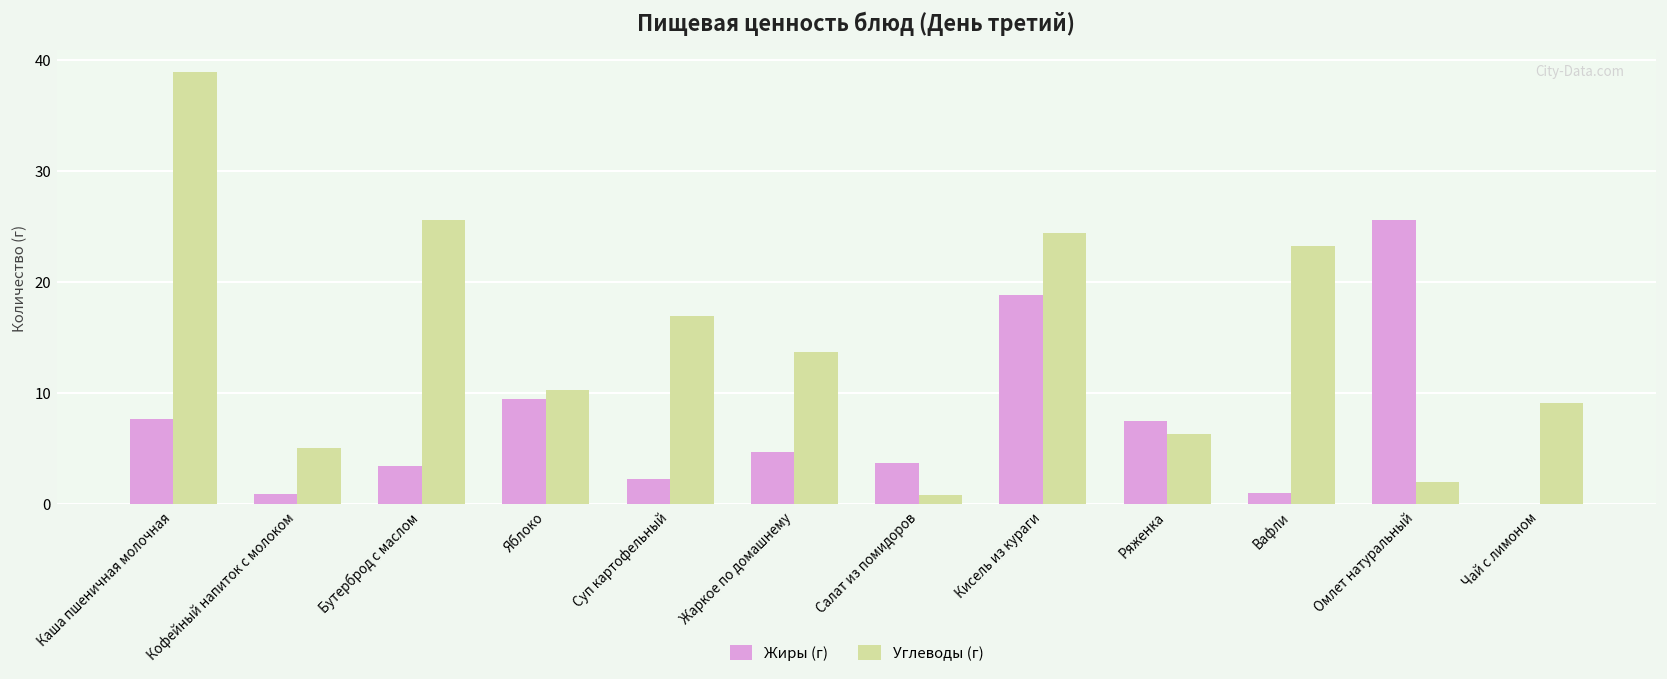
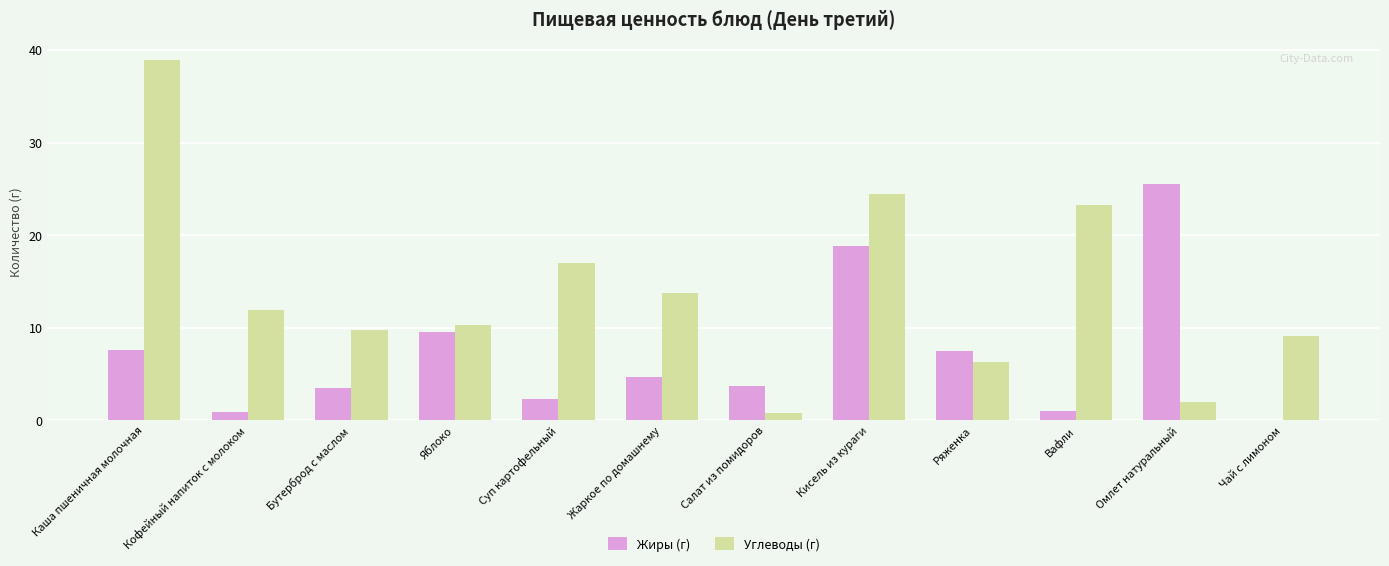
Углеводы (г), Кофейный напиток с молоком: 5 -> 12
Углеводы (г), Бутерброд с маслом: 26 -> 10
